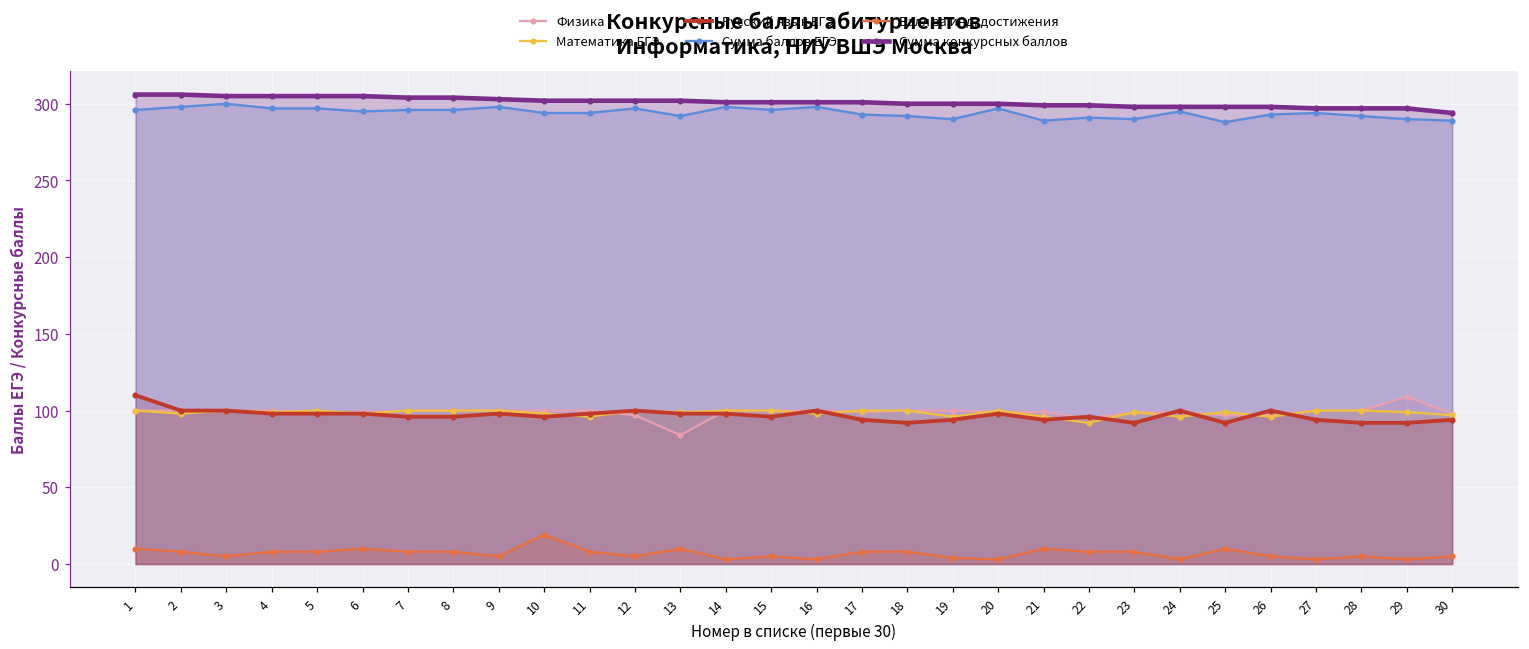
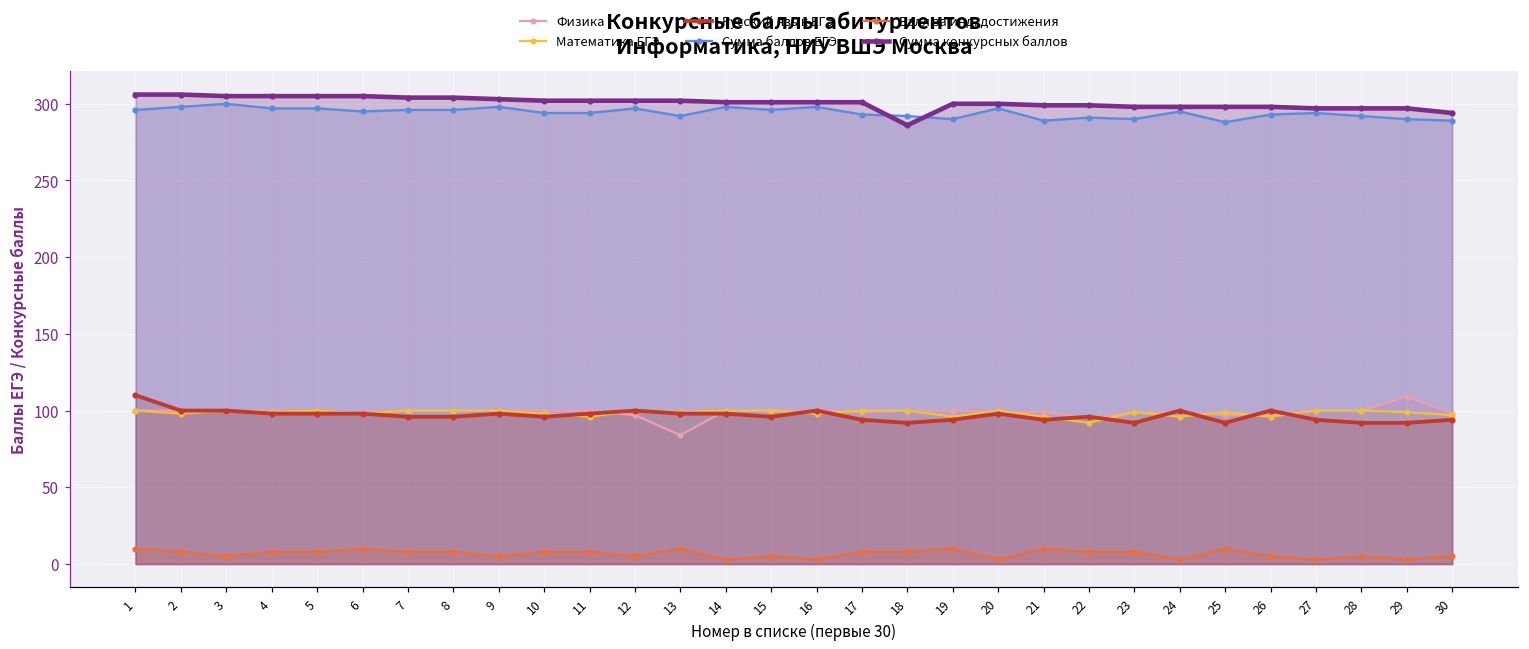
Балл за инд. достижения, 10: 19 -> 8
Сумма конкурсных баллов, 18: 300 -> 286
Балл за инд. достижения, 19: 4 -> 10
